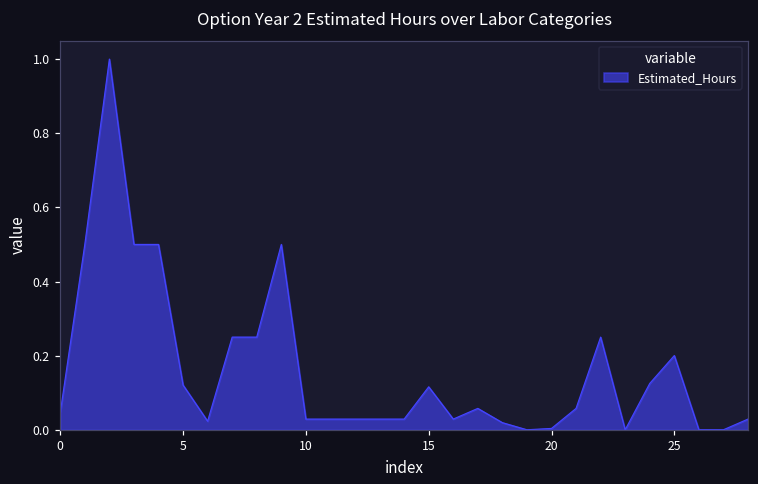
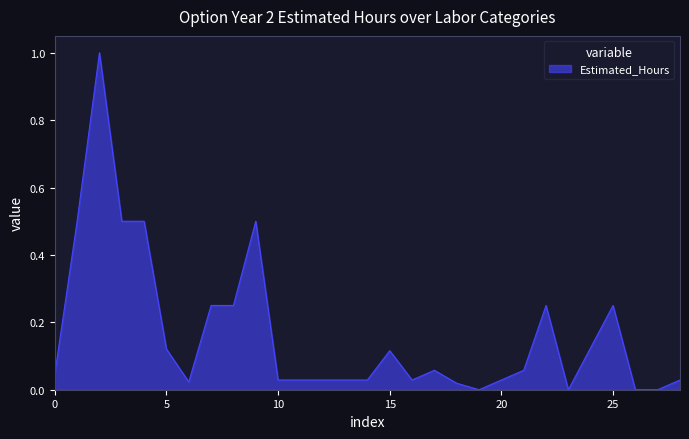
20: 0.00 -> 0.03
25: 0.20 -> 0.25
